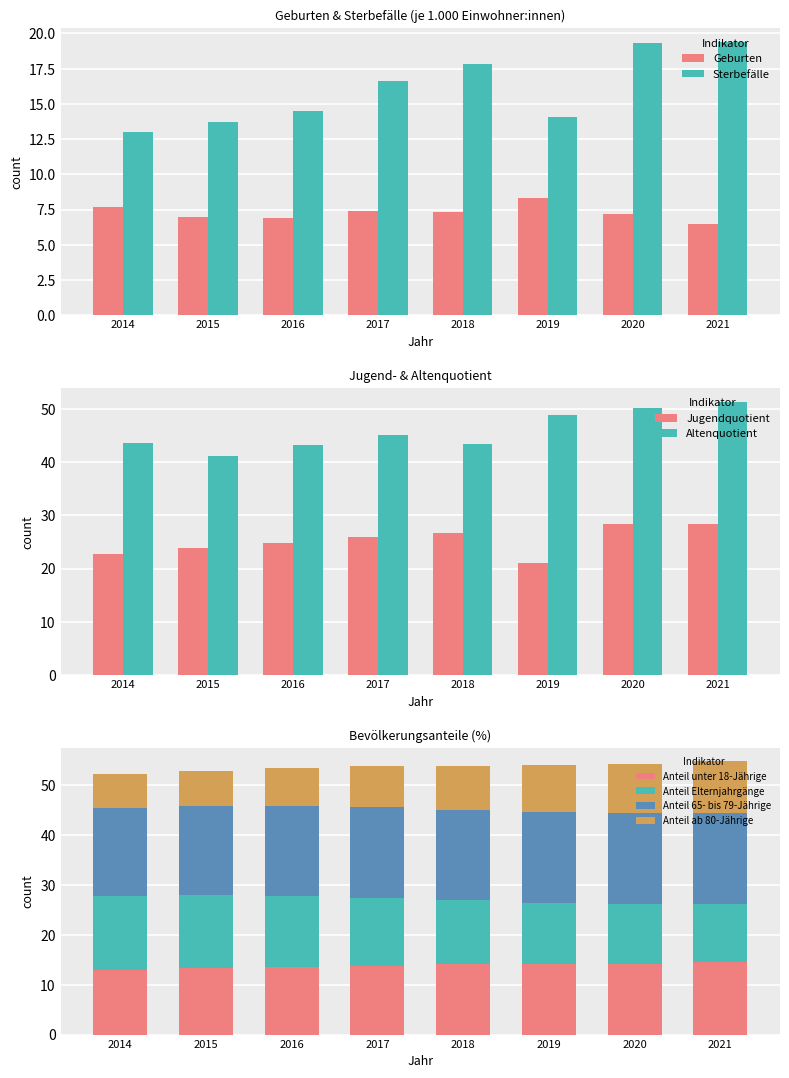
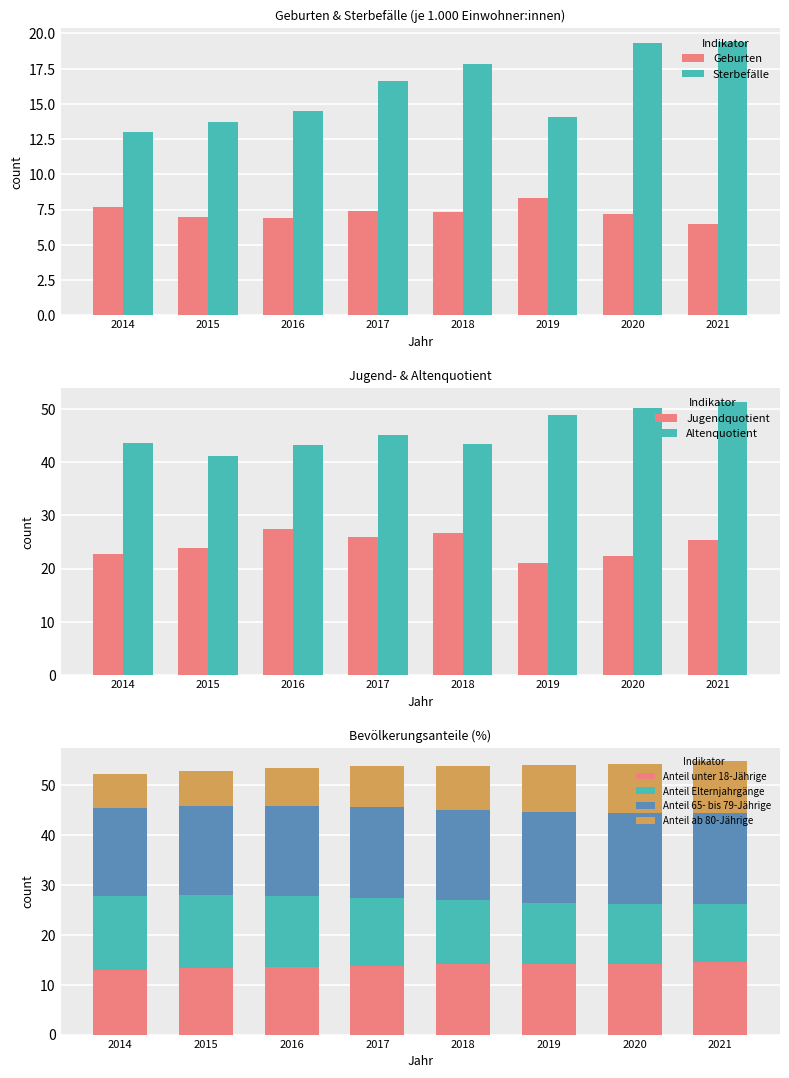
Jugend- & Altenquotient, Jugendquotient, 2016: 25 -> 27
Jugend- & Altenquotient, Jugendquotient, 2020: 28 -> 22
Jugend- & Altenquotient, Jugendquotient, 2021: 28 -> 25
